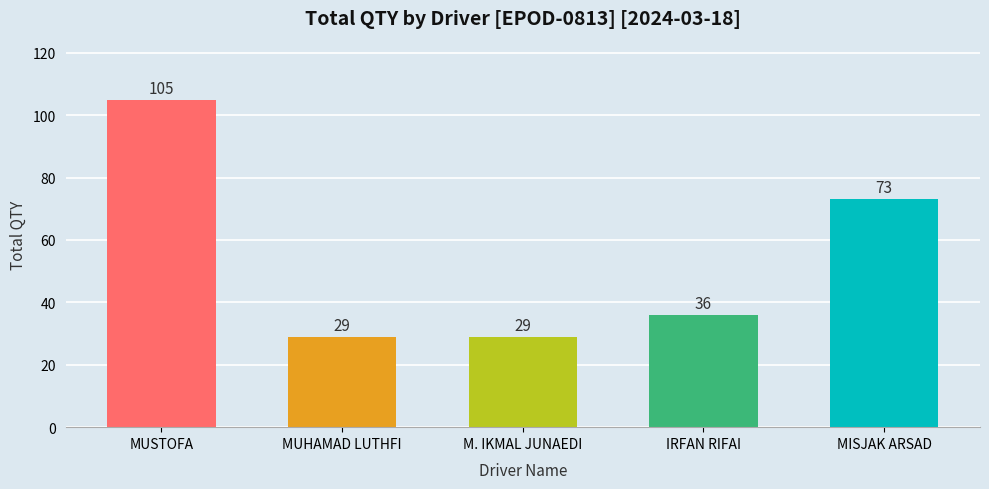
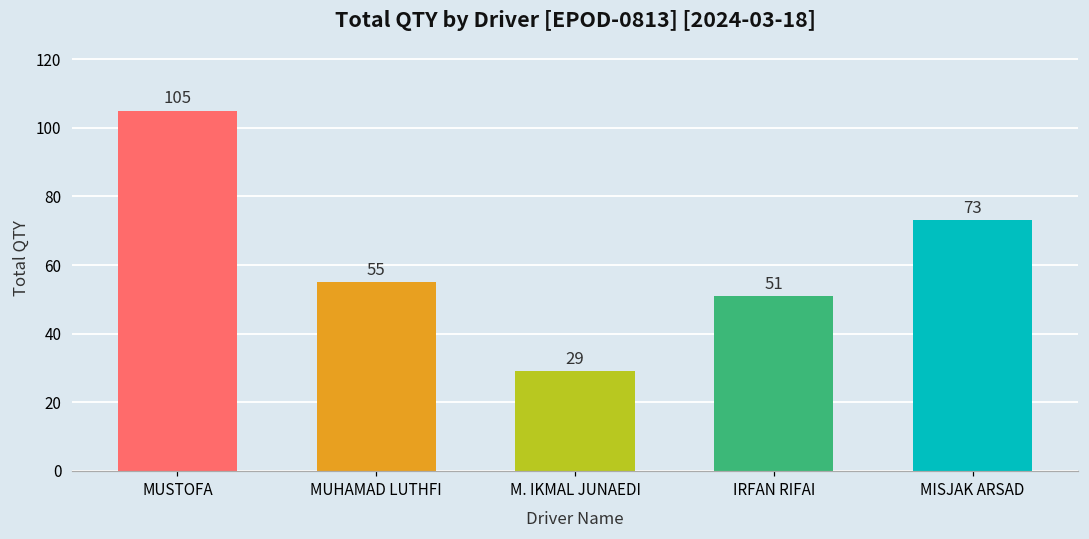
MUHAMAD LUTHFI: 29 -> 55
IRFAN RIFAI: 36 -> 51
